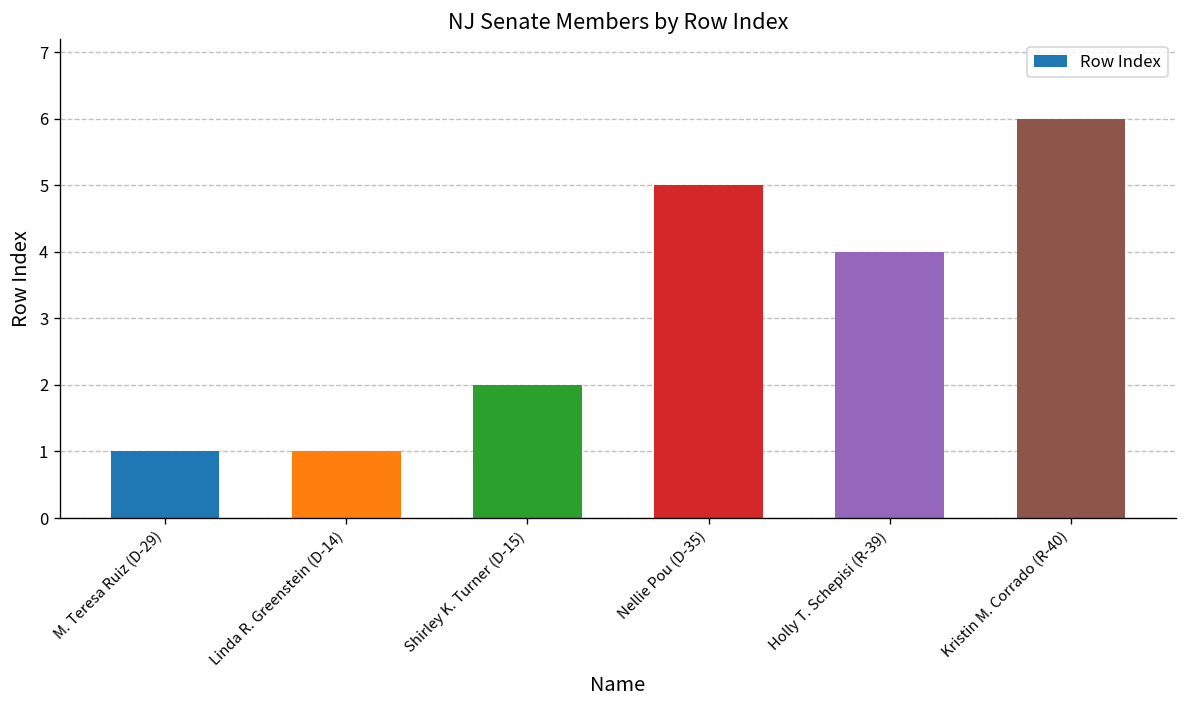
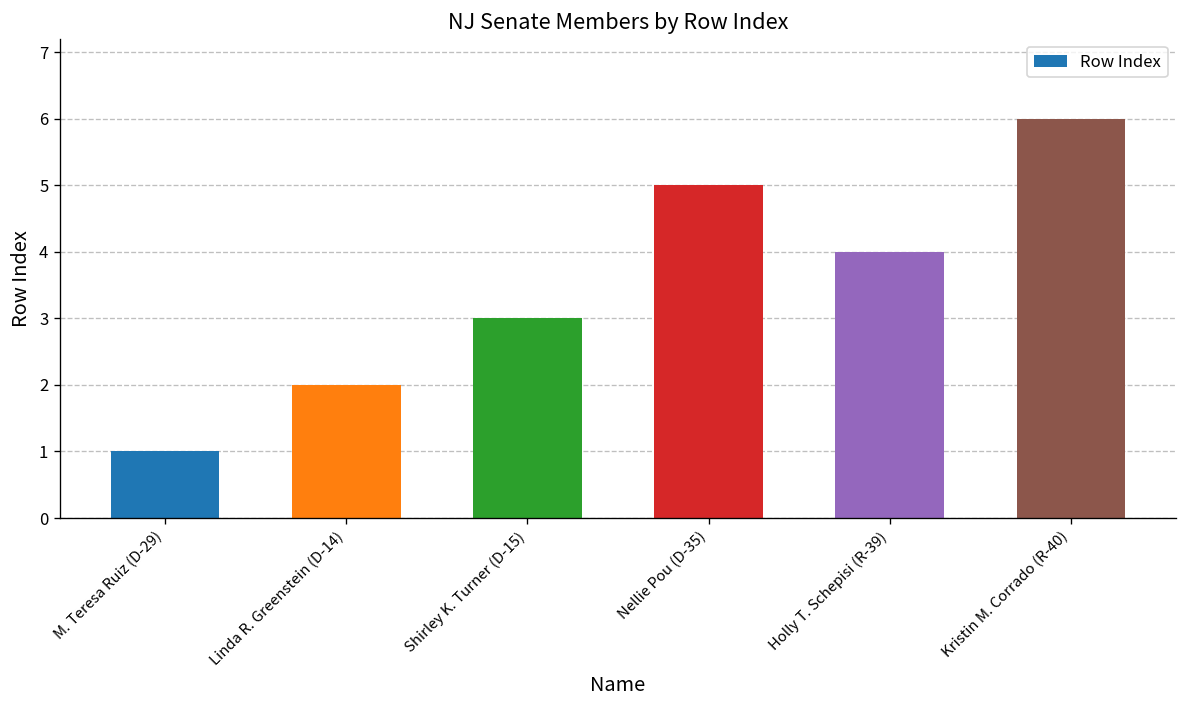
Linda R. Greenstein (D-14): 1 -> 2
Shirley K. Turner (D-15): 2 -> 3
